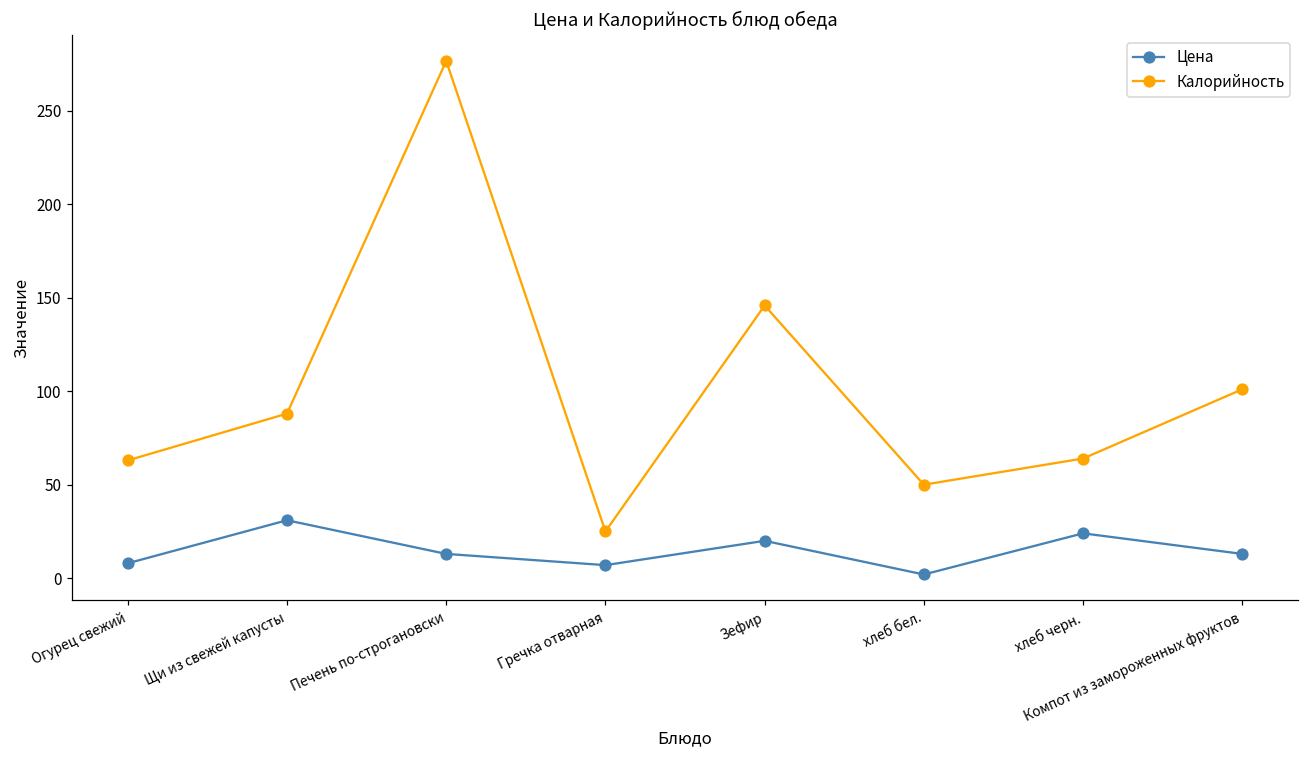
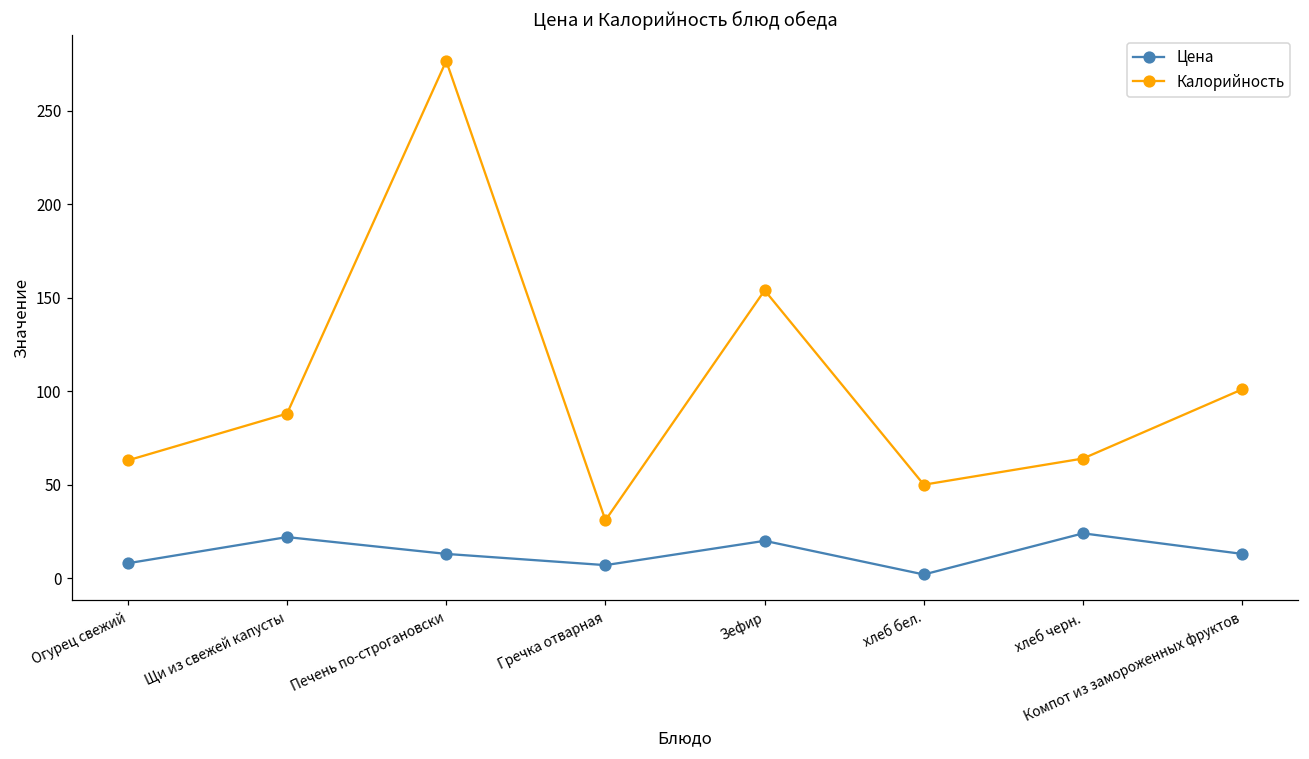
Цена, Щи из свежей капусты: 31 -> 22
Калорийность, Гречка отварная: 25 -> 31
Калорийность, Зефир: 146 -> 154
